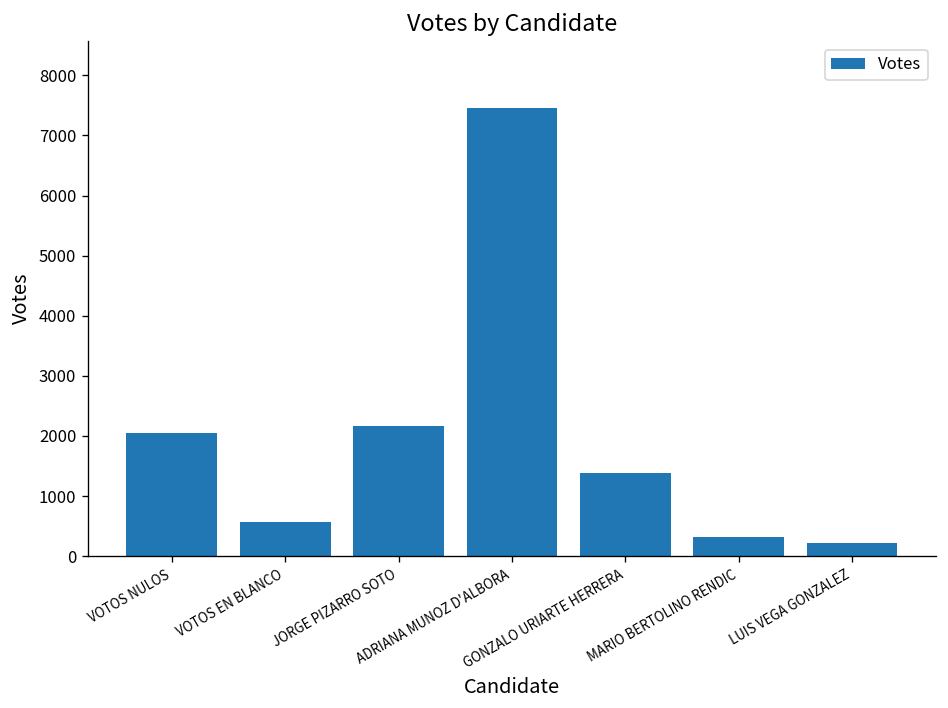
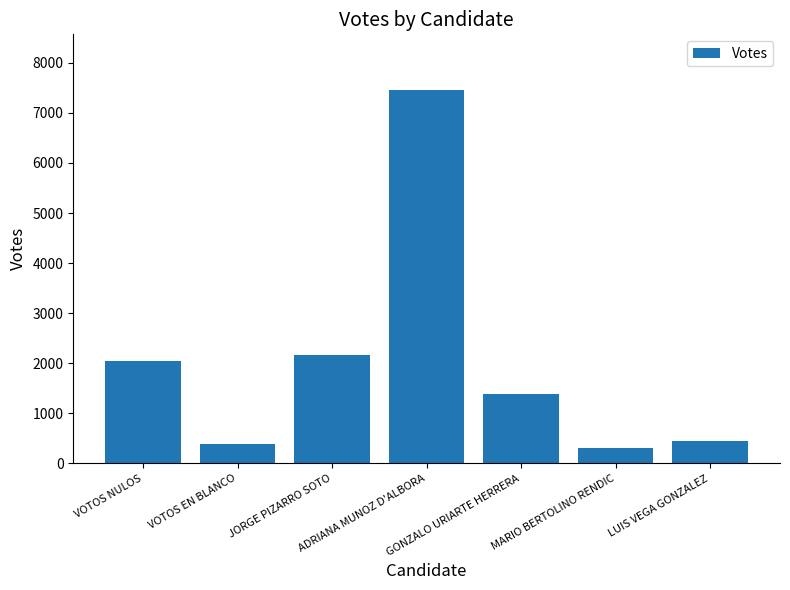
VOTOS EN BLANCO: 600 -> 400
LUIS VEGA GONZALEZ: 200 -> 400
